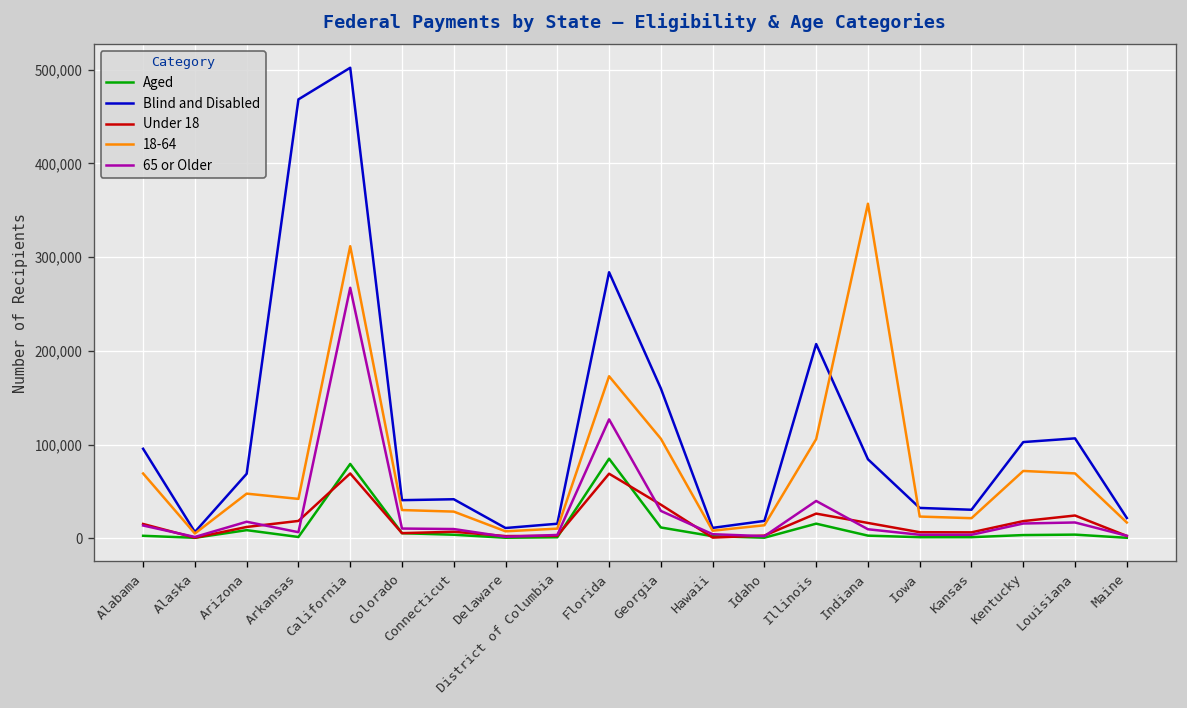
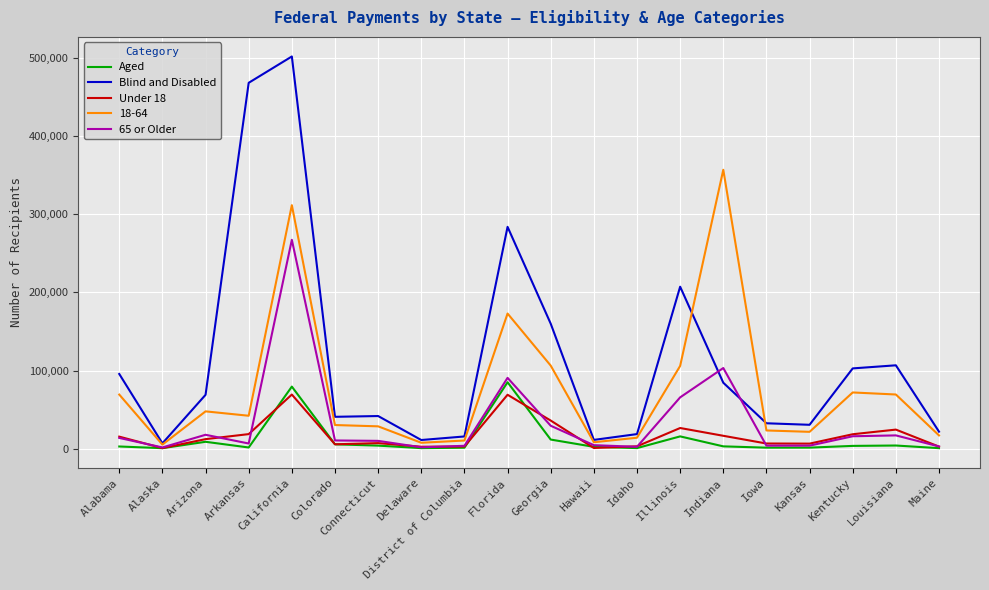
65 or Older, Florida: 130,000 -> 90,000
65 or Older, Illinois: 40,000 -> 70,000
65 or Older, Indiana: 10,000 -> 100,000
